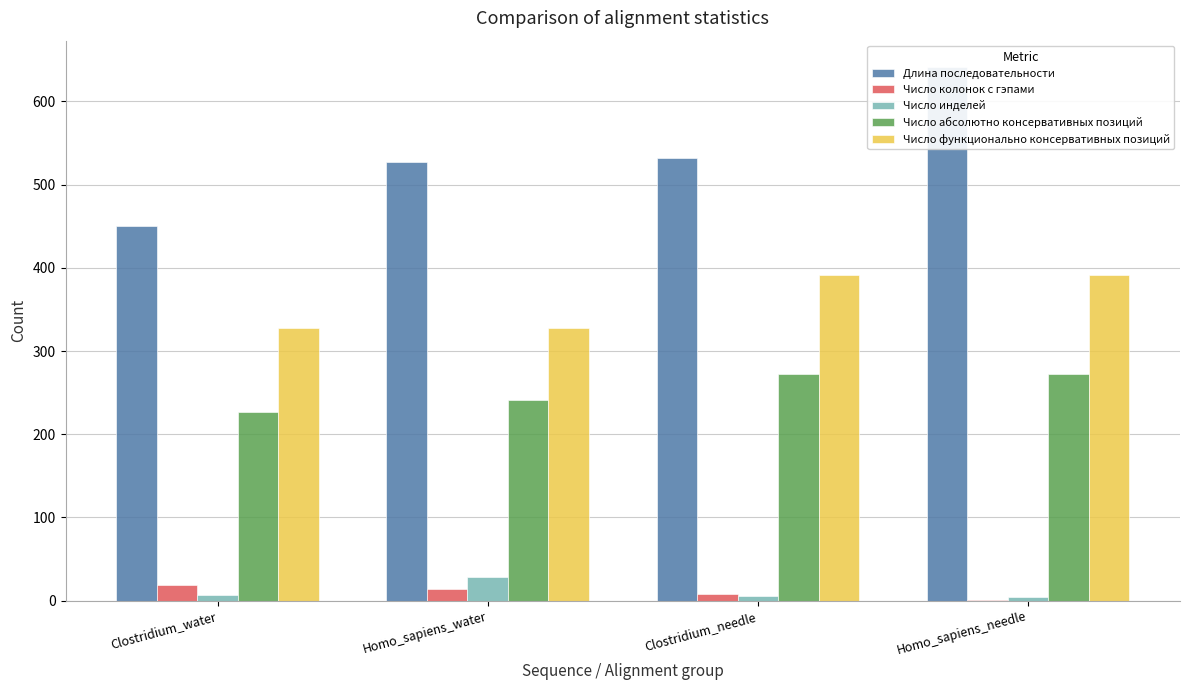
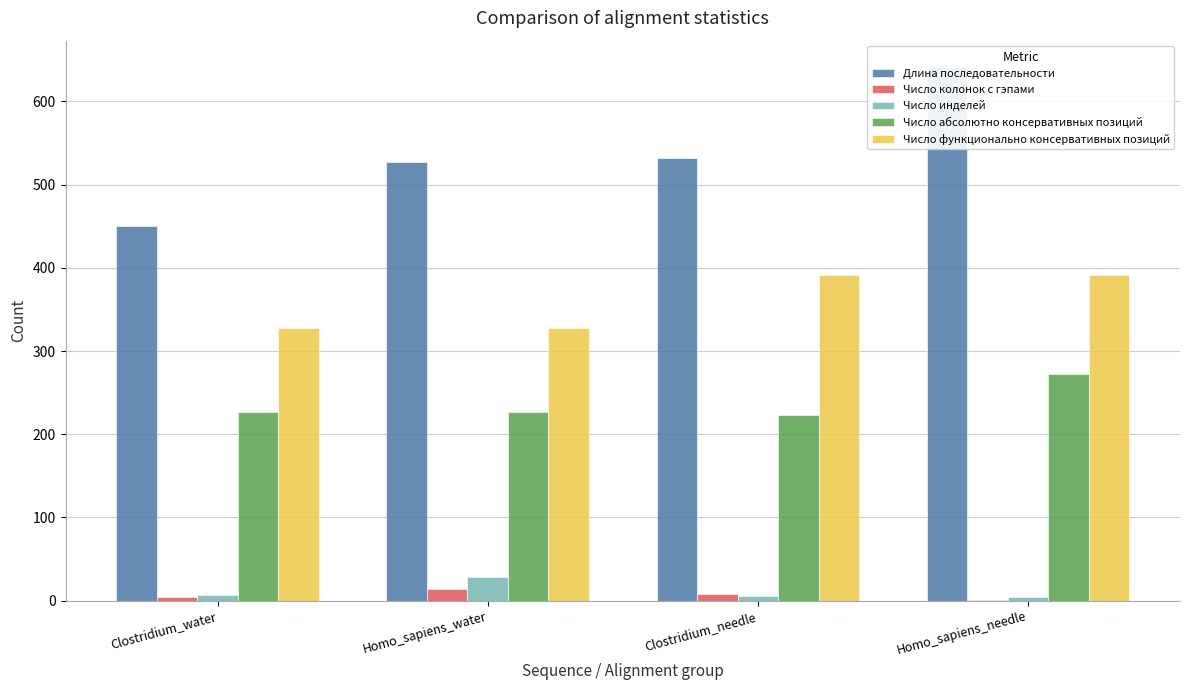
Число колонок с гэпами, Clostridium_water: 20 -> 0
Число абсолютно консервативных позиций, Homo_sapiens_water: 240 -> 230
Число абсолютно консервативных позиций, Clostridium_needle: 270 -> 220
